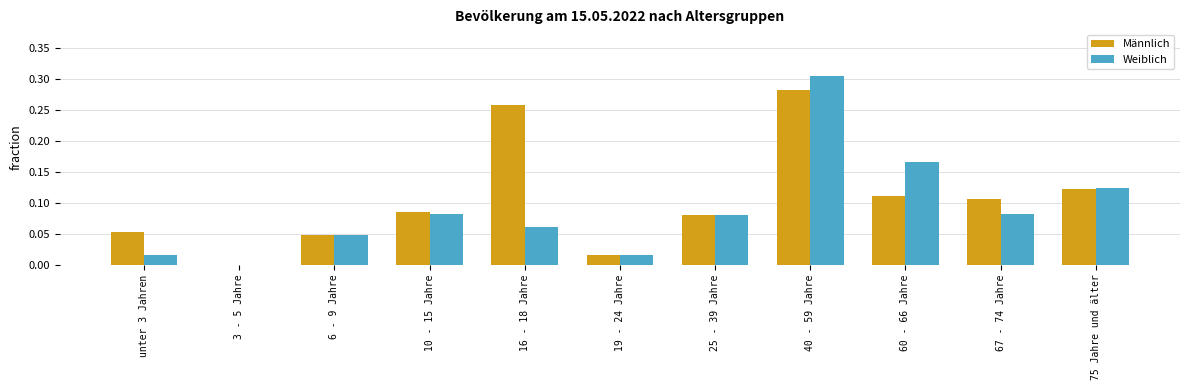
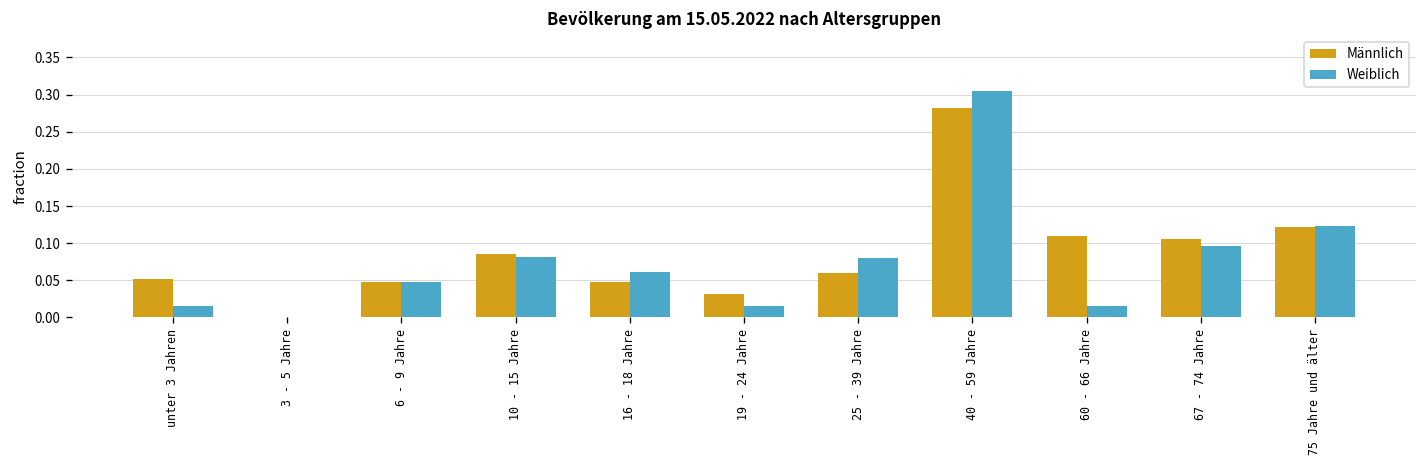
Männlich, 16 - 18 Jahre: 0.26 -> 0.05
Männlich, 19 - 24 Jahre: 0.02 -> 0.03
Männlich, 25 - 39 Jahre: 0.08 -> 0.06
Weiblich, 60 - 66 Jahre: 0.17 -> 0.02
Weiblich, 67 - 74 Jahre: 0.08 -> 0.10
